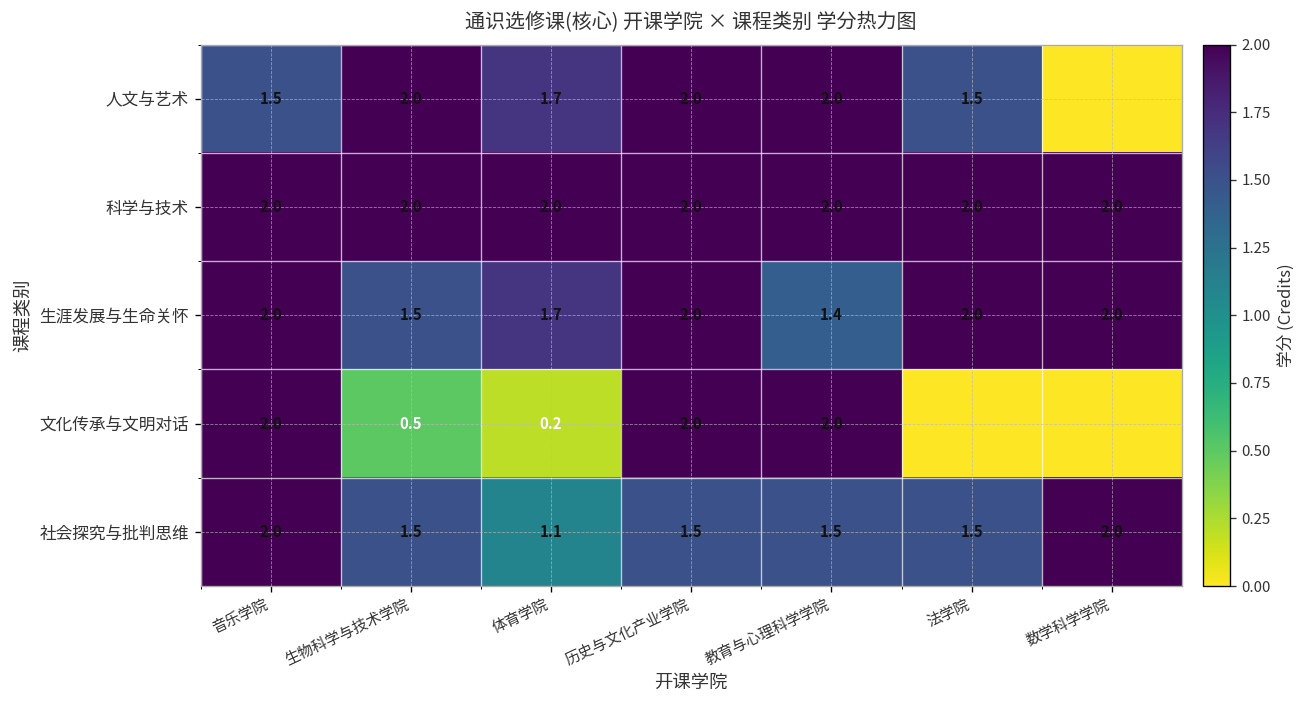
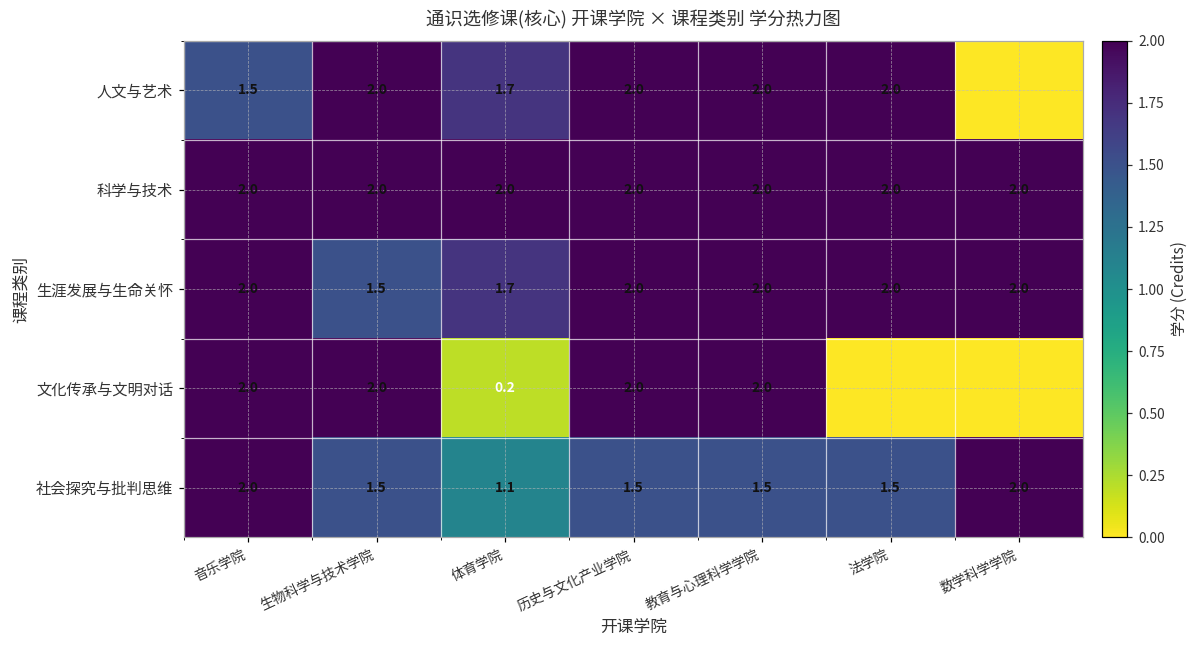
人文与艺术, 法学院: 1.5 -> 2.0
生涯发展与生命关怀, 教育与心理科学学院: 1.4 -> 2.0
文化传承与文明对话, 生物科学与技术学院: 0.5 -> 2.0
